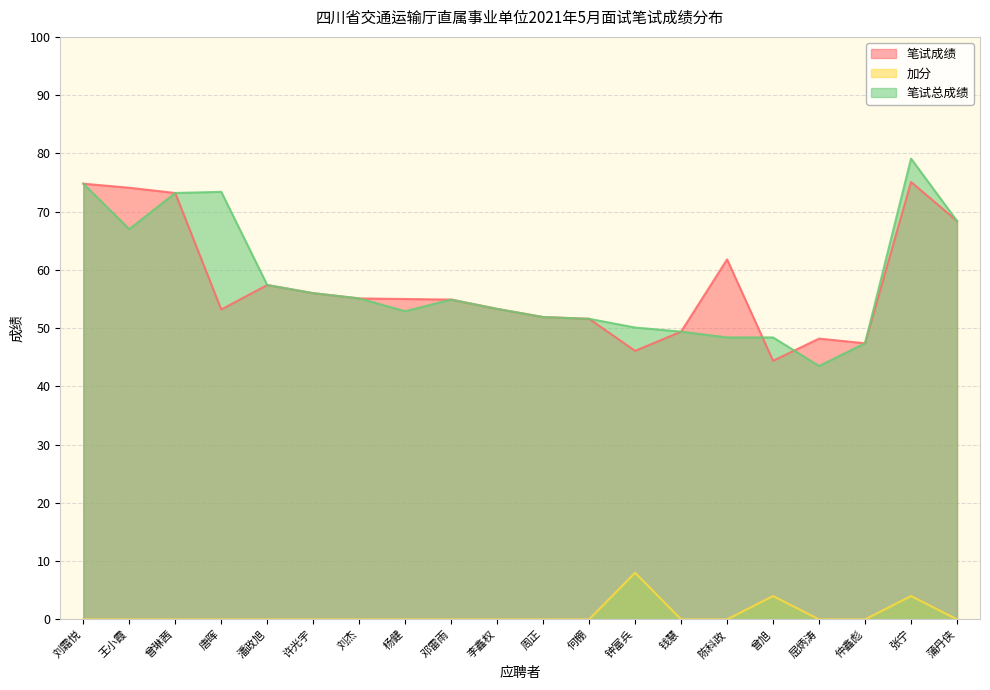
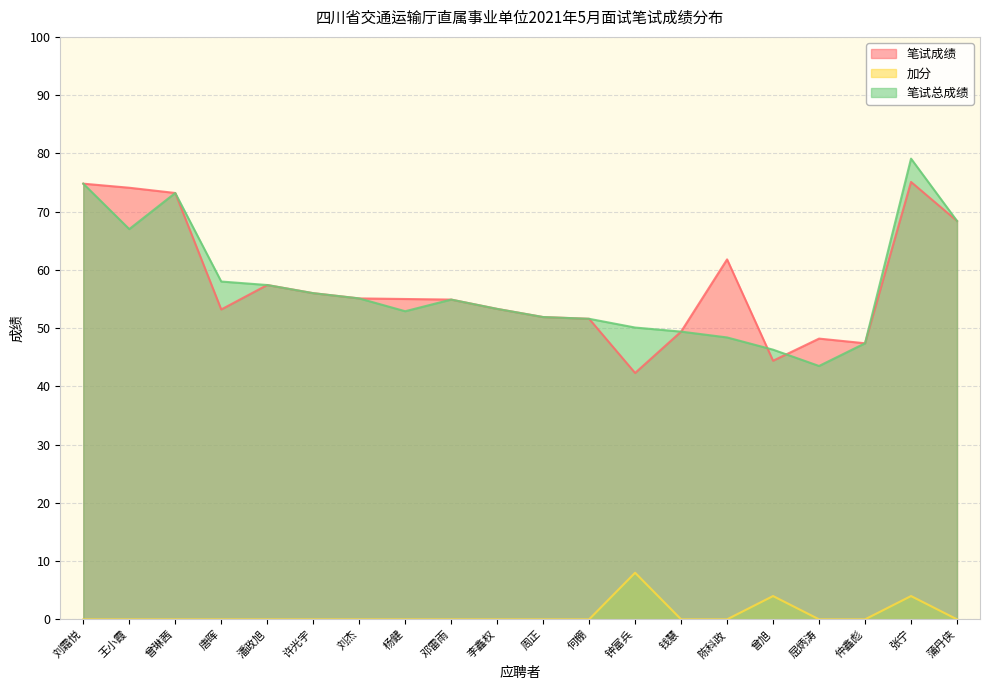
笔试总成绩, 唐晖: 73 -> 58
笔试成绩, 钟富兵: 46 -> 42
笔试总成绩, 曾旭: 48 -> 46
